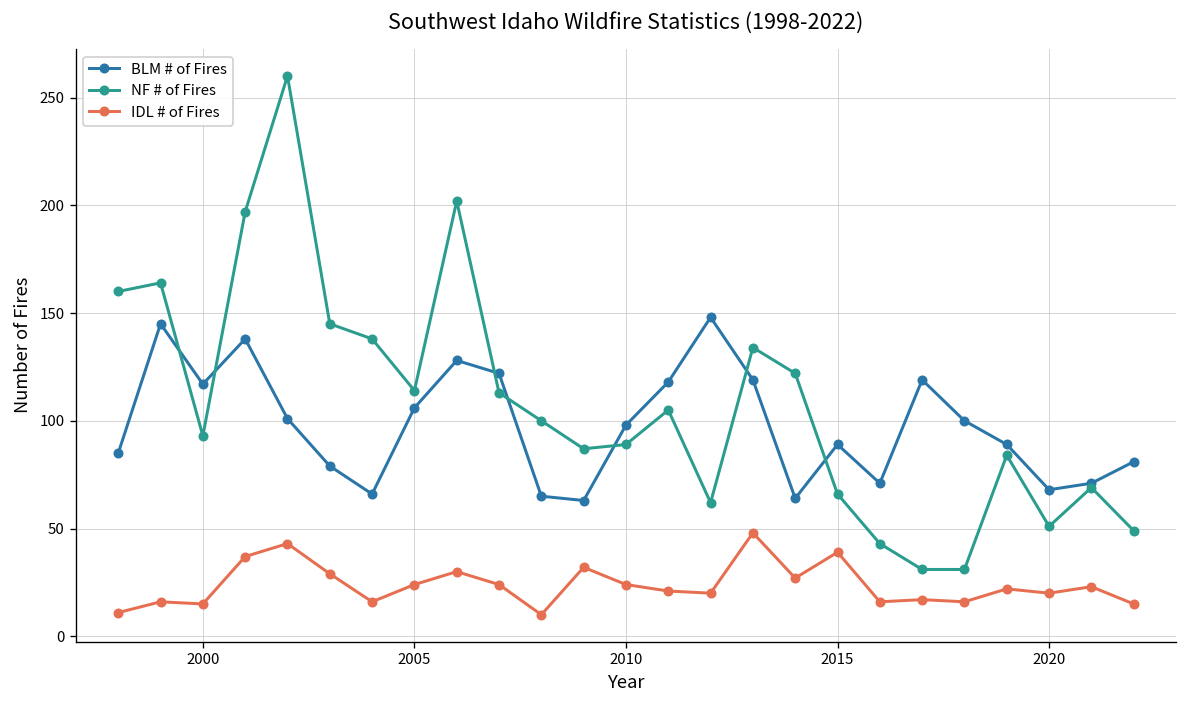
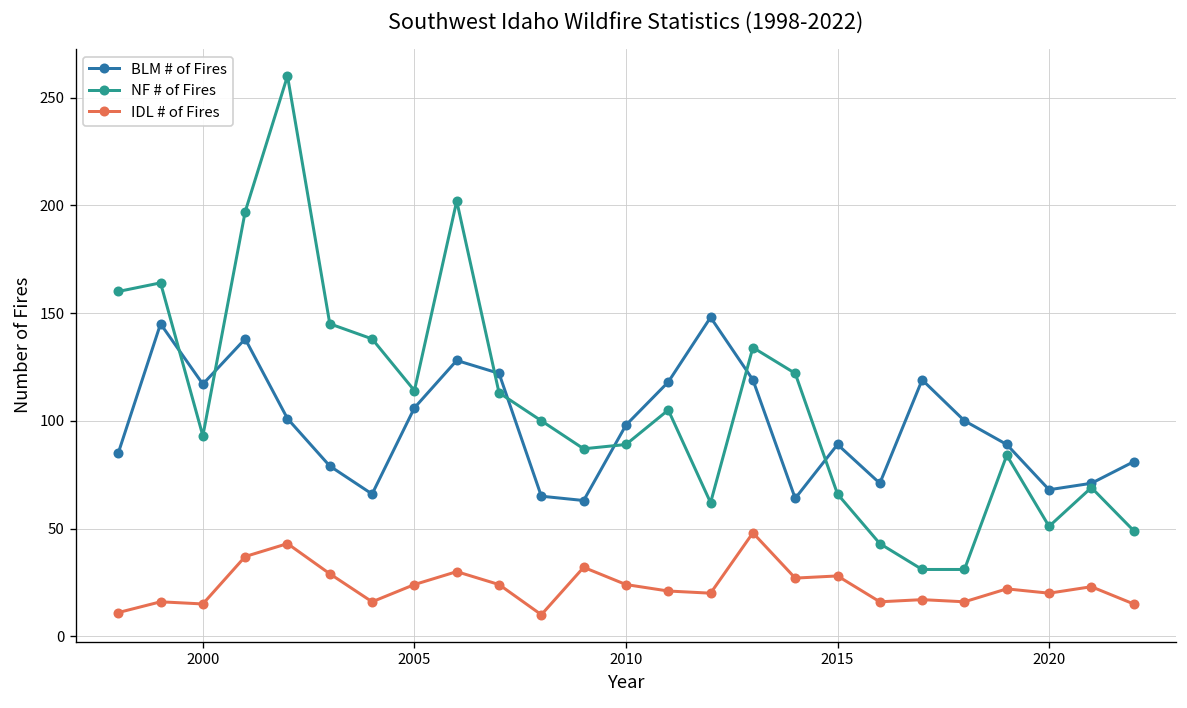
IDL # of Fires, 2015: 39 -> 28
